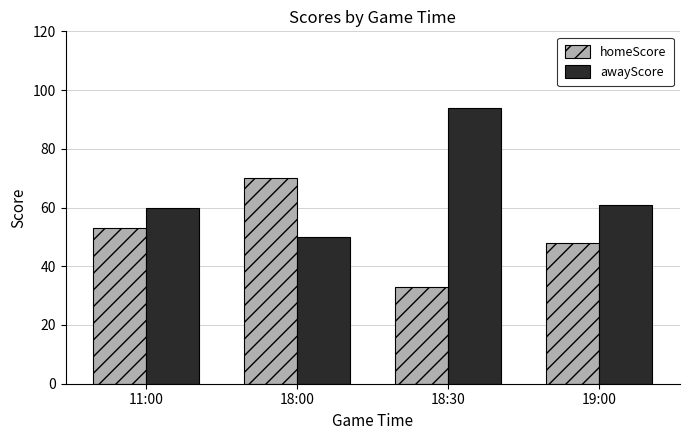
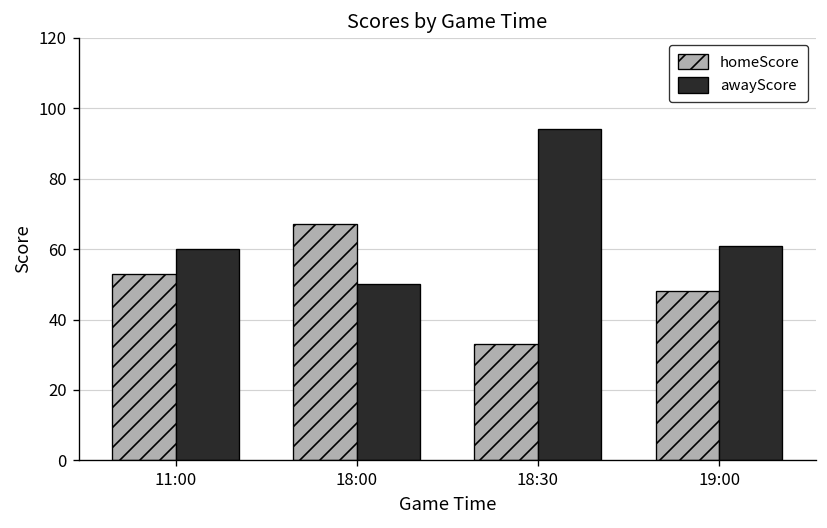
homeScore, 18:00: 70 -> 67
